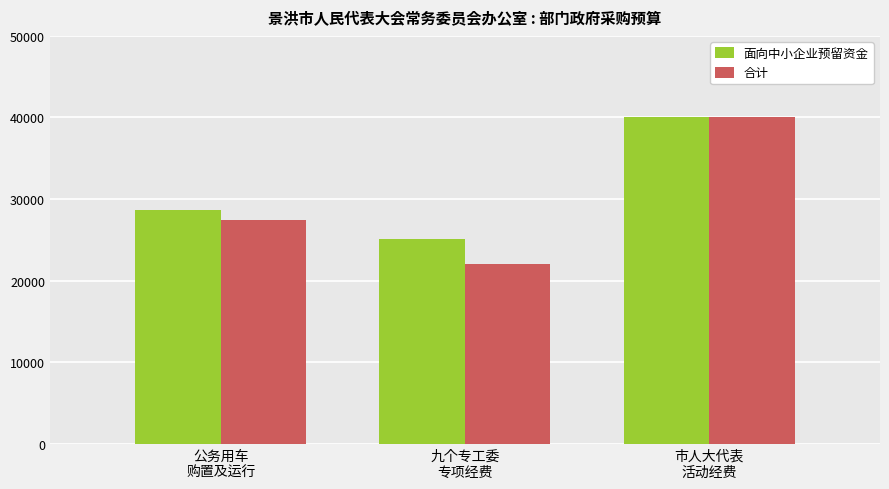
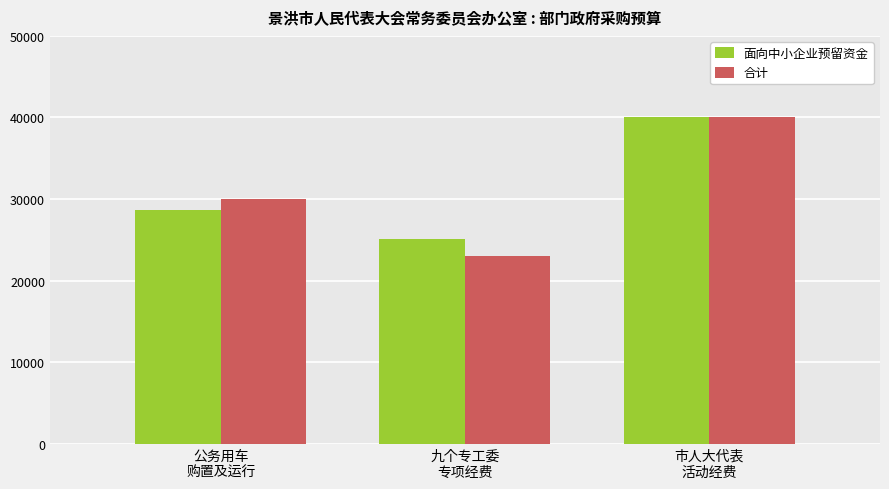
合计, 公务用车 购置及运行: 27000 -> 30000
合计, 九个专工委 专项经费: 22000 -> 23000
